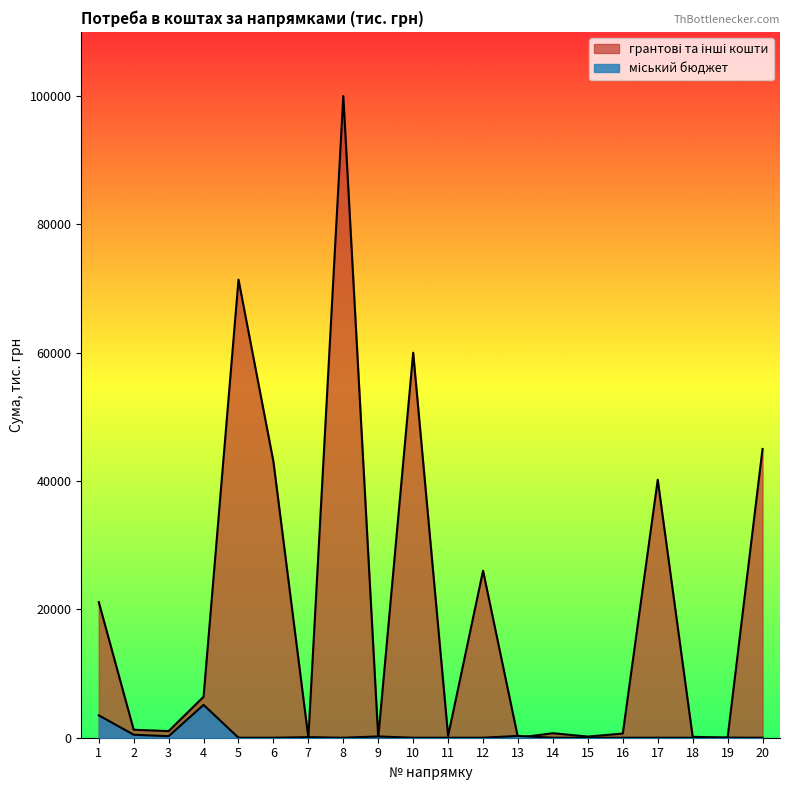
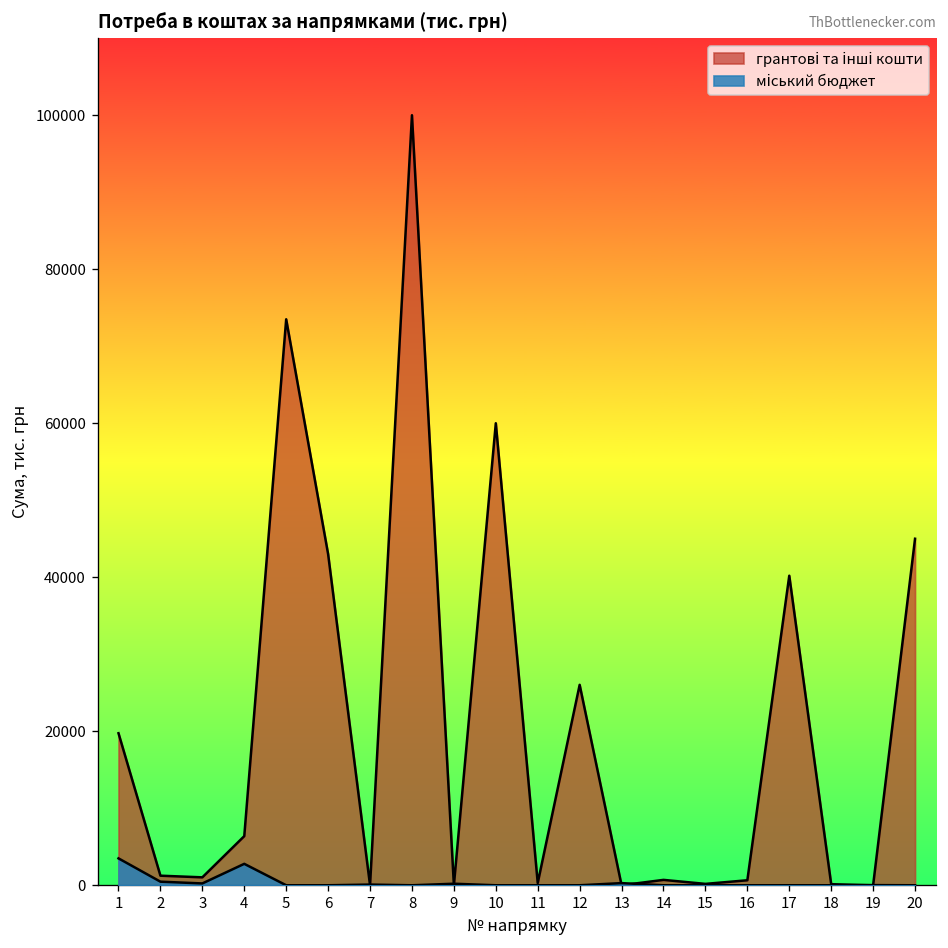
грантові та інші кошти, 1: 21000 -> 20000
міський бюджет, 4: 5000 -> 3000
грантові та інші кошти, 5: 71000 -> 74000
